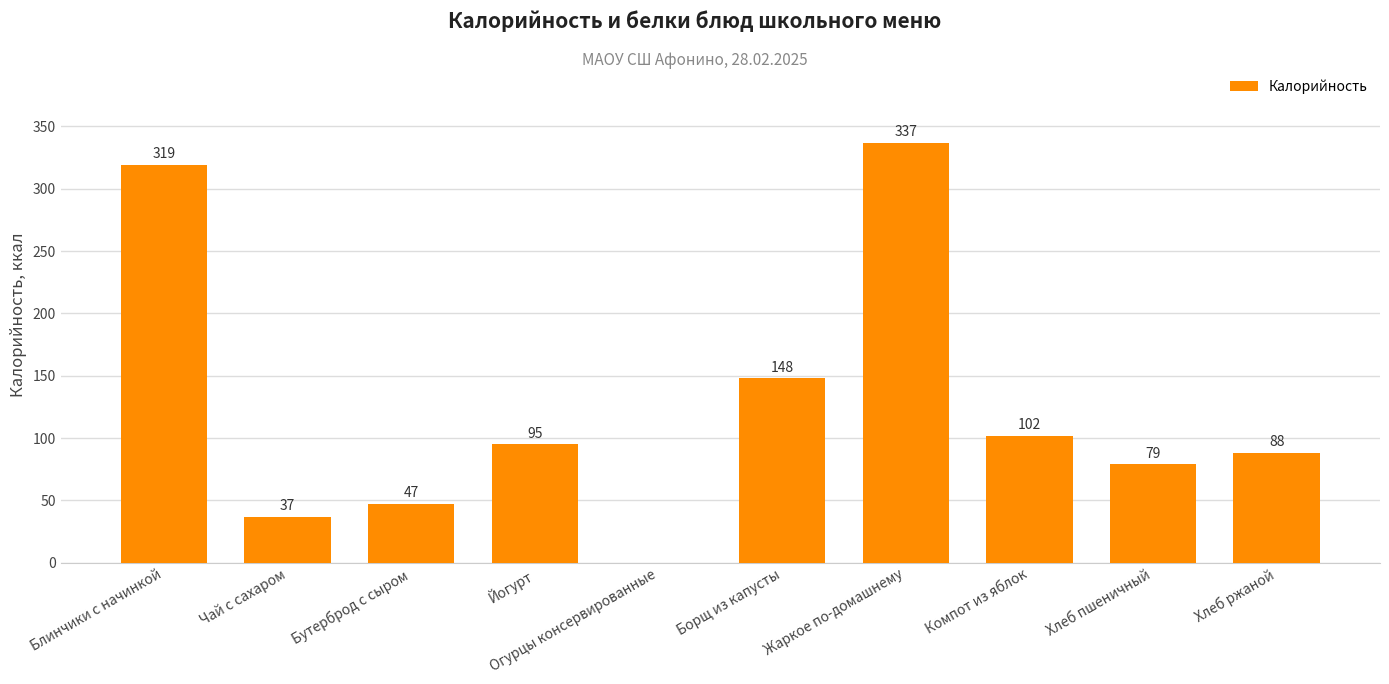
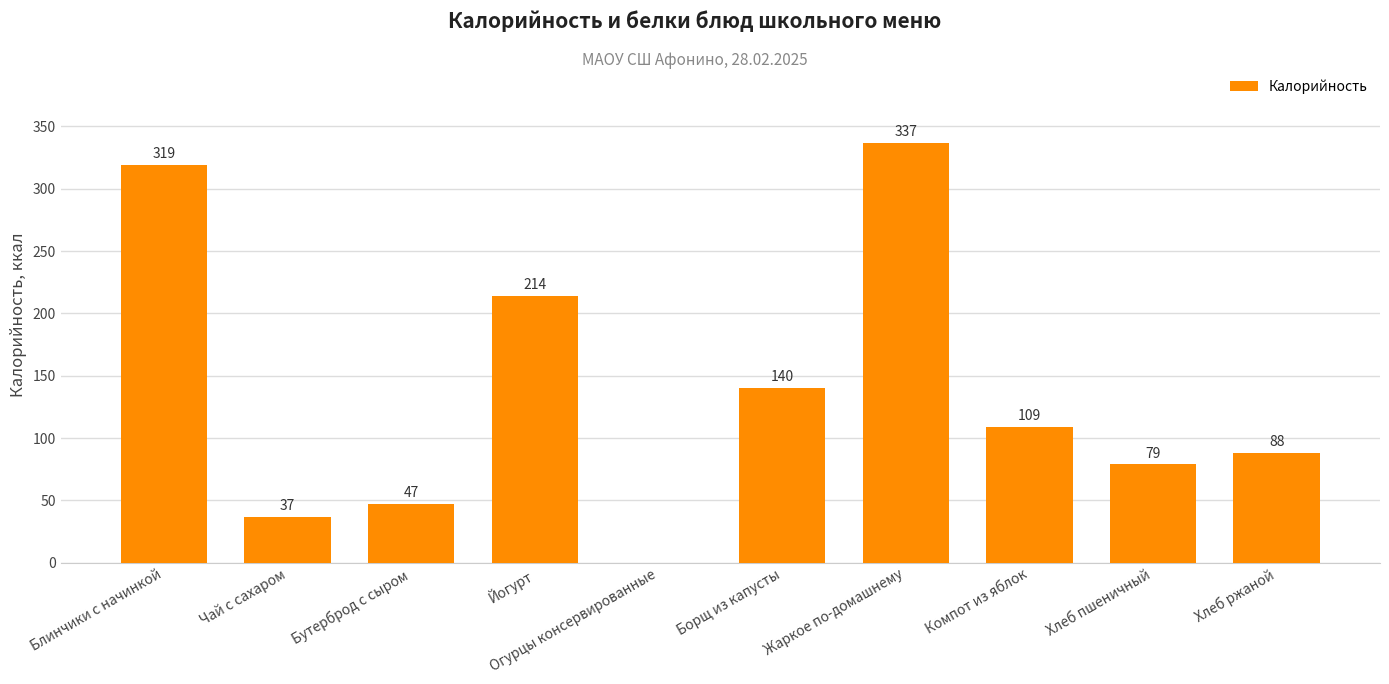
Йогурт: 95 -> 214
Борщ из капусты: 148 -> 140
Компот из яблок: 102 -> 109
